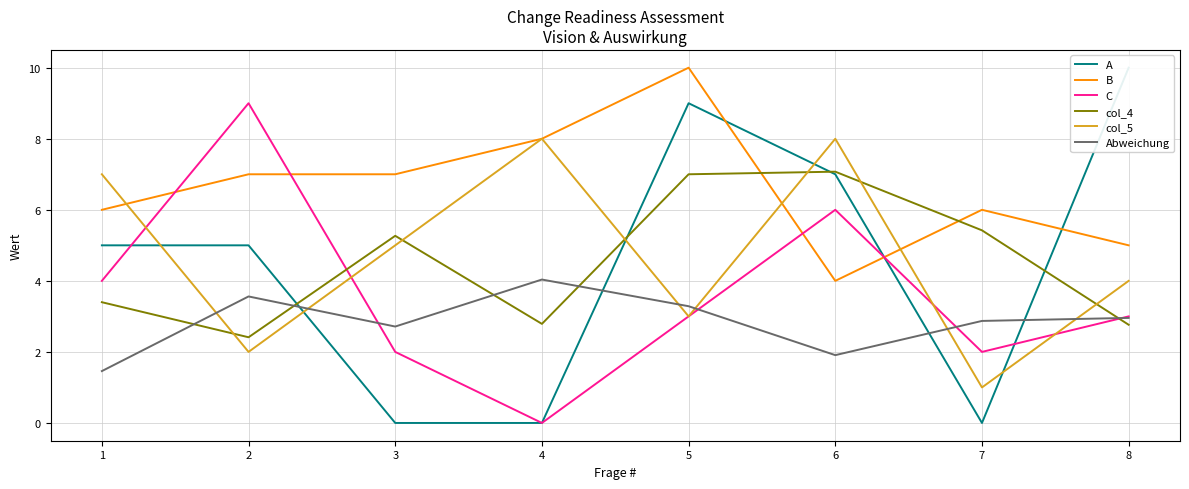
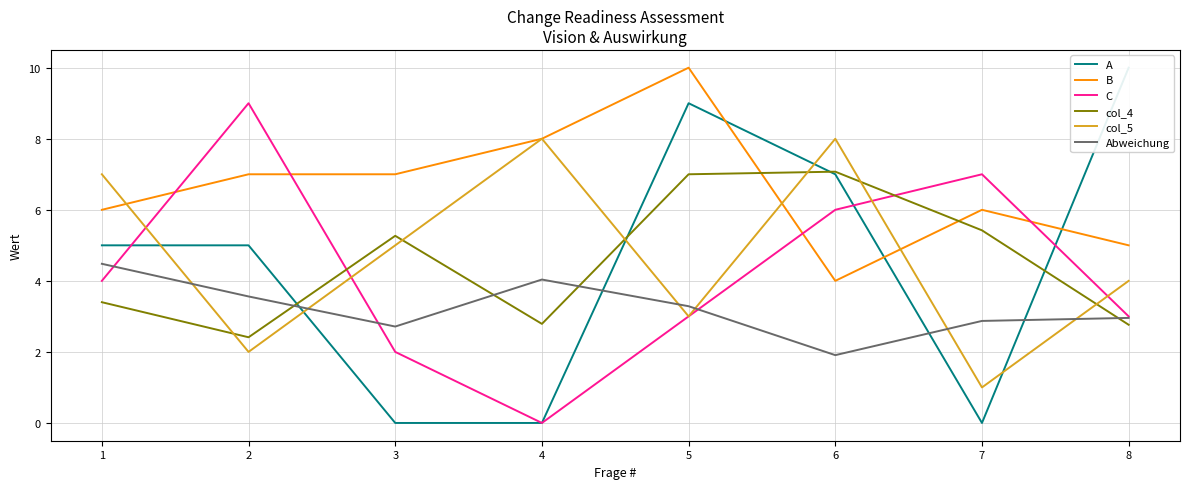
Abweichung, 1: 1.5 -> 4.5
C, 7: 2 -> 7
